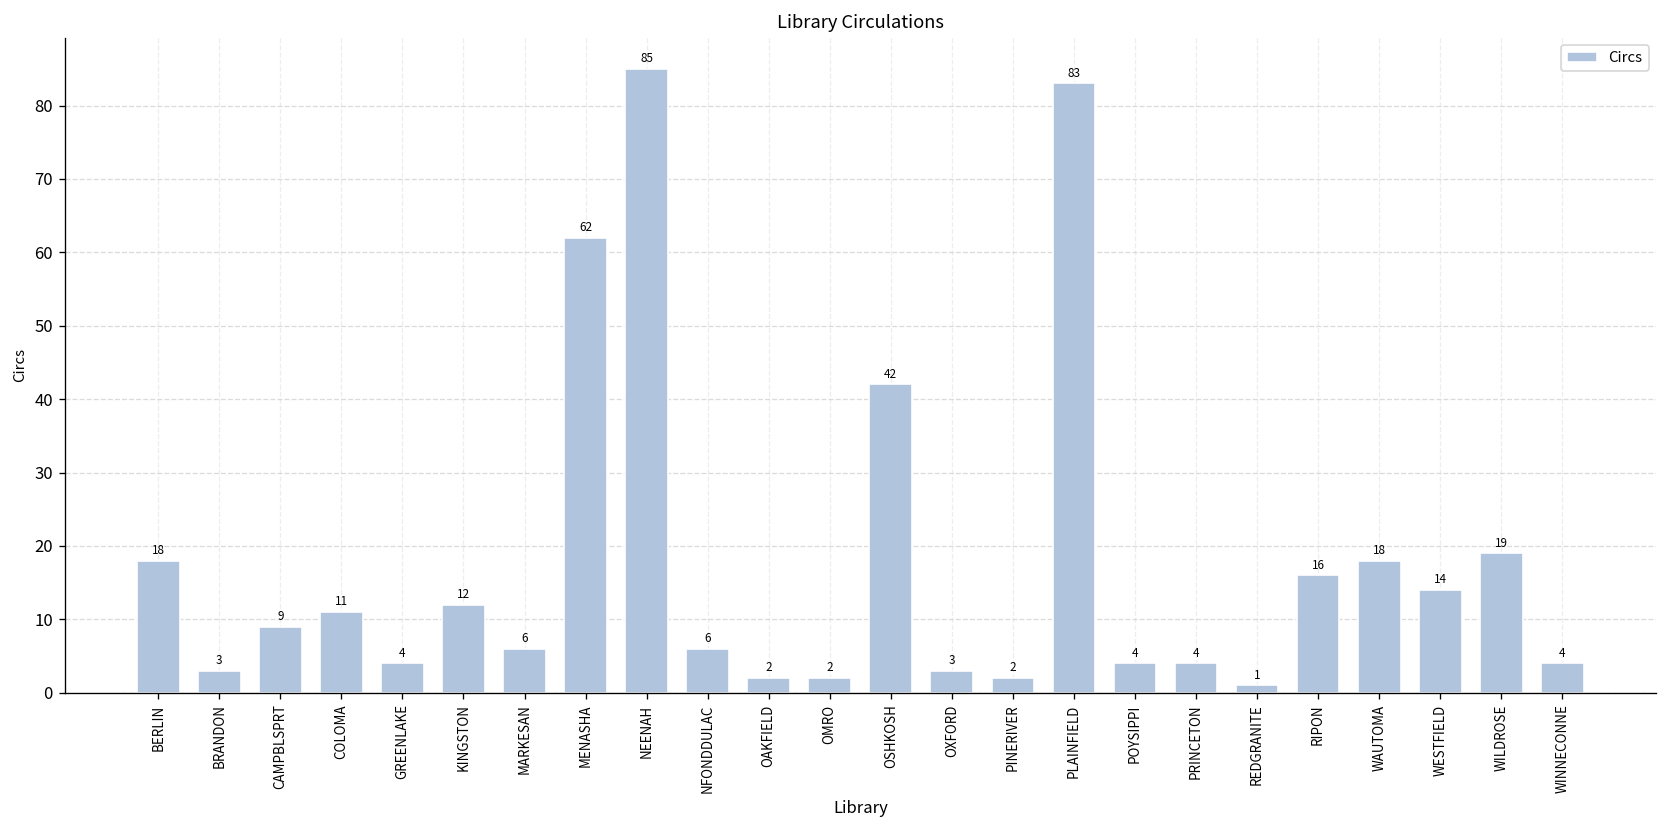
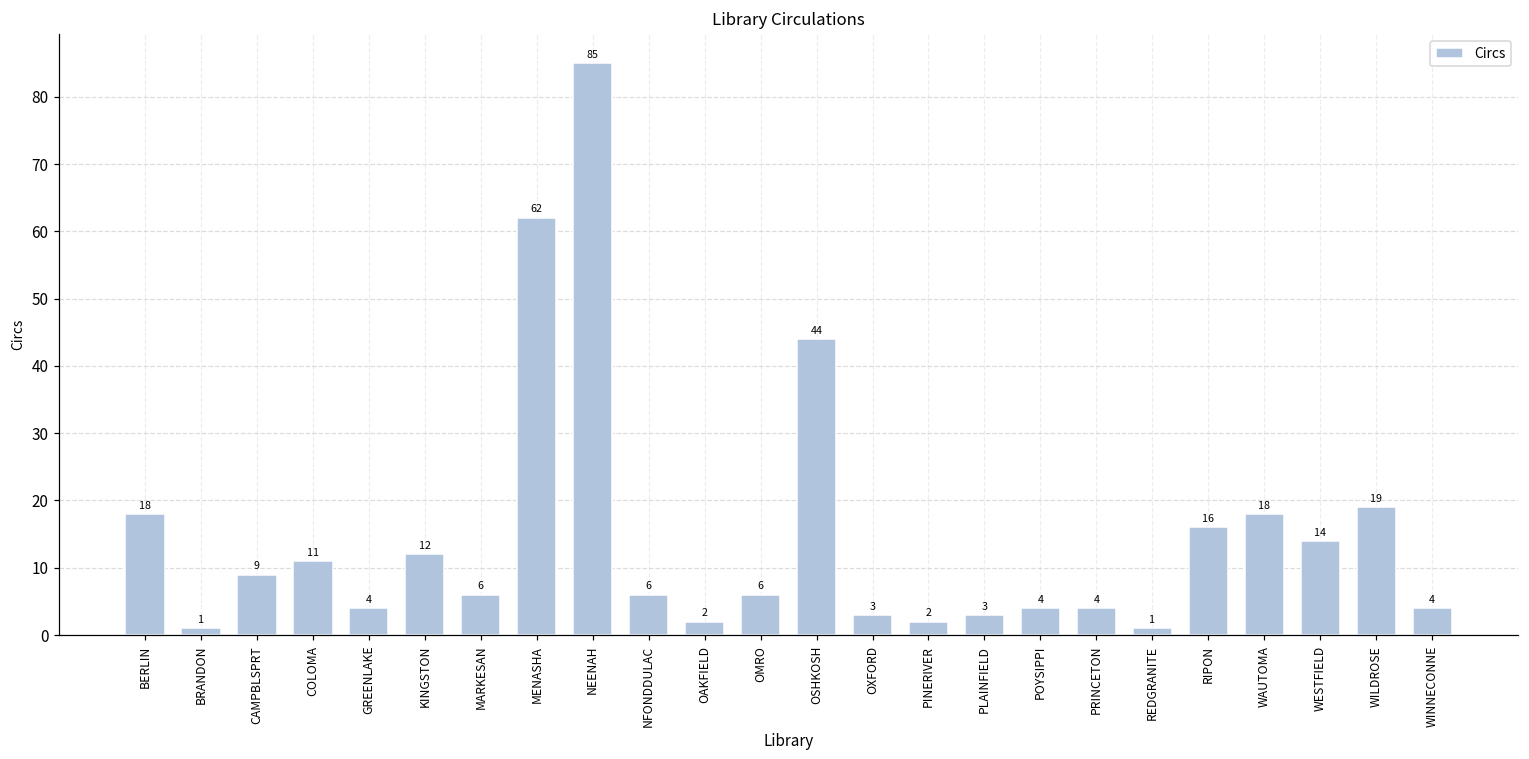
BRANDON: 3 -> 1
OMRO: 2 -> 6
OSHKOSH: 42 -> 44
PLAINFIELD: 83 -> 3
